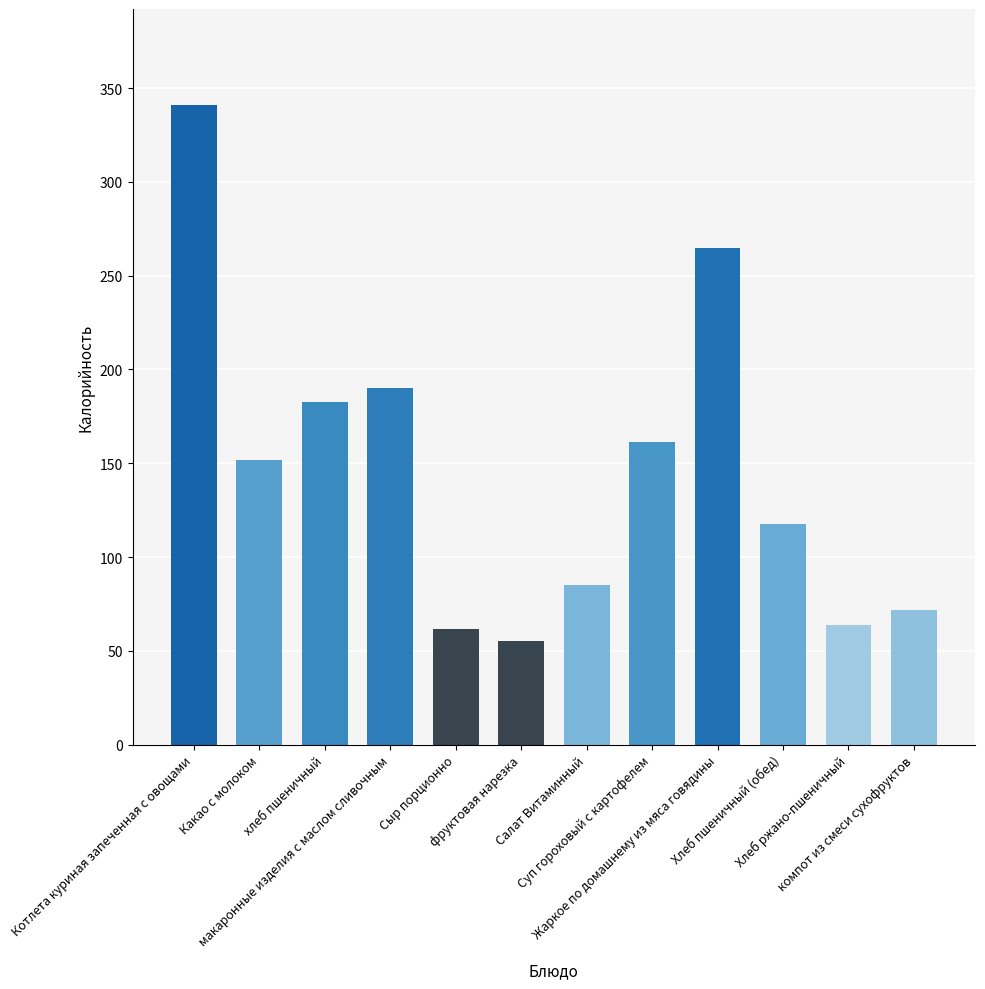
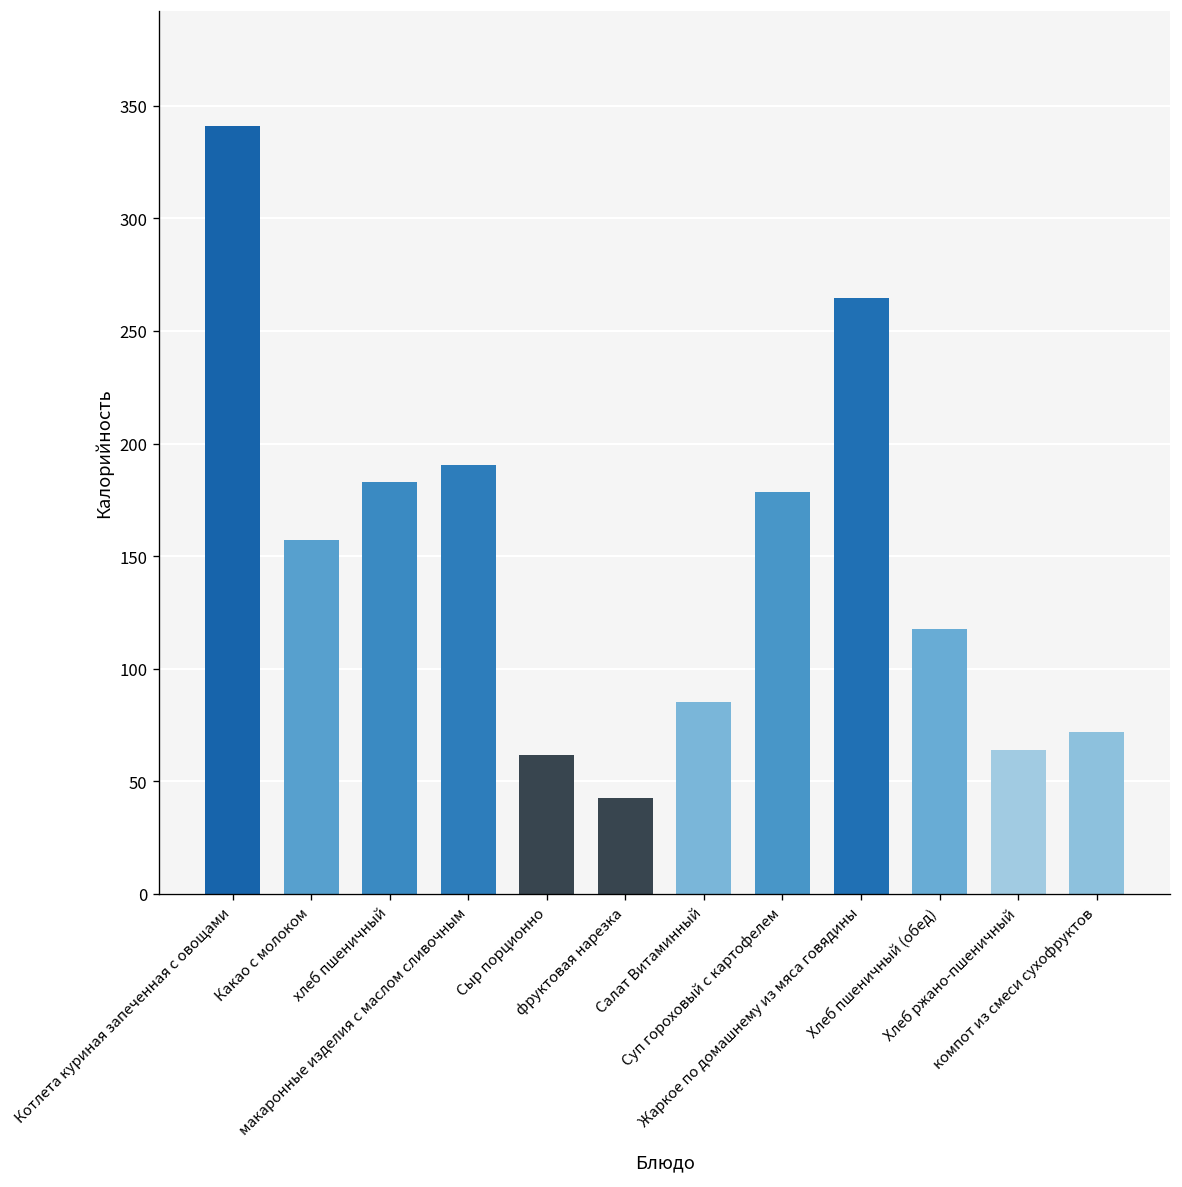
Какао с молоком: 152 -> 157
фруктовая нарезка: 55 -> 43
Суп гороховый с картофелем: 162 -> 179
